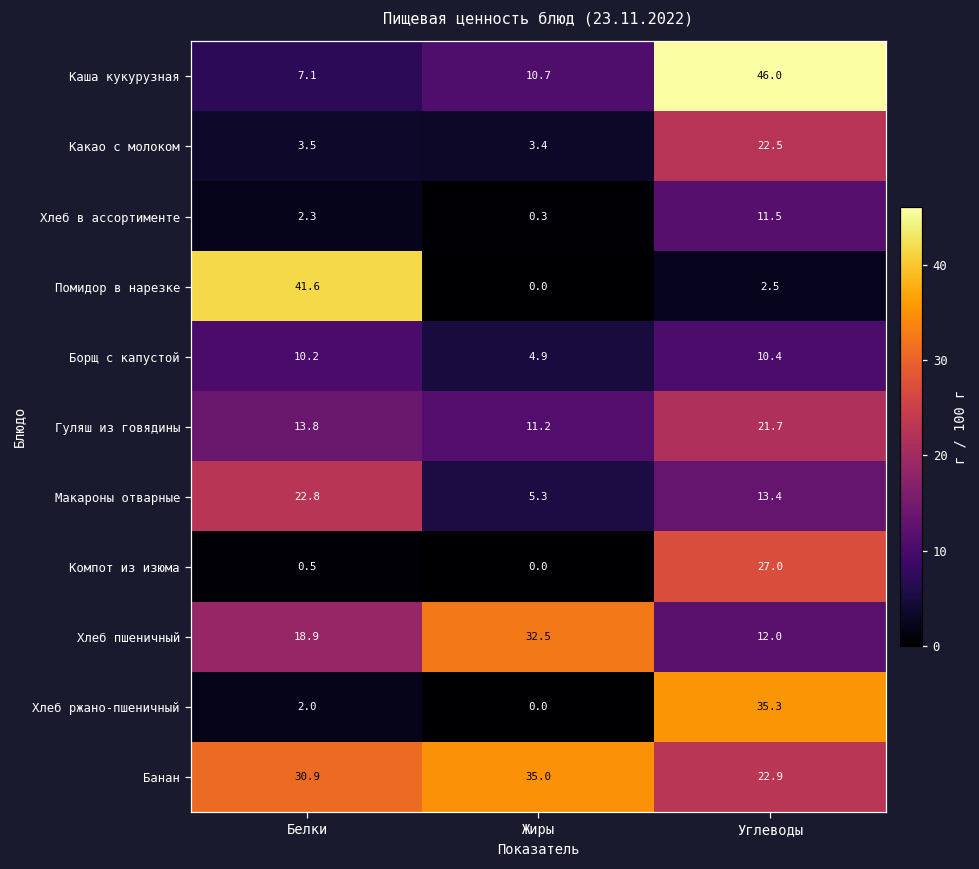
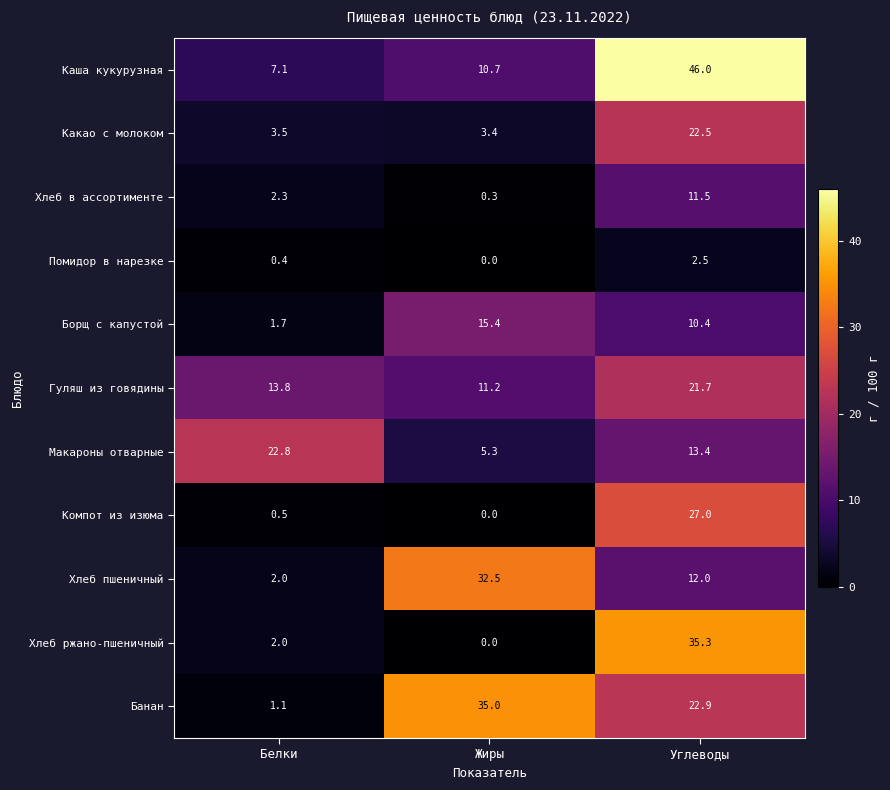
Помидор в нарезке, Белки: 41.6 -> 0.4
Борщ с капустой, Белки: 10.2 -> 1.7
Борщ с капустой, Жиры: 4.9 -> 15.4
Хлеб пшеничный, Белки: 18.9 -> 2.0
Банан, Белки: 30.9 -> 1.1
